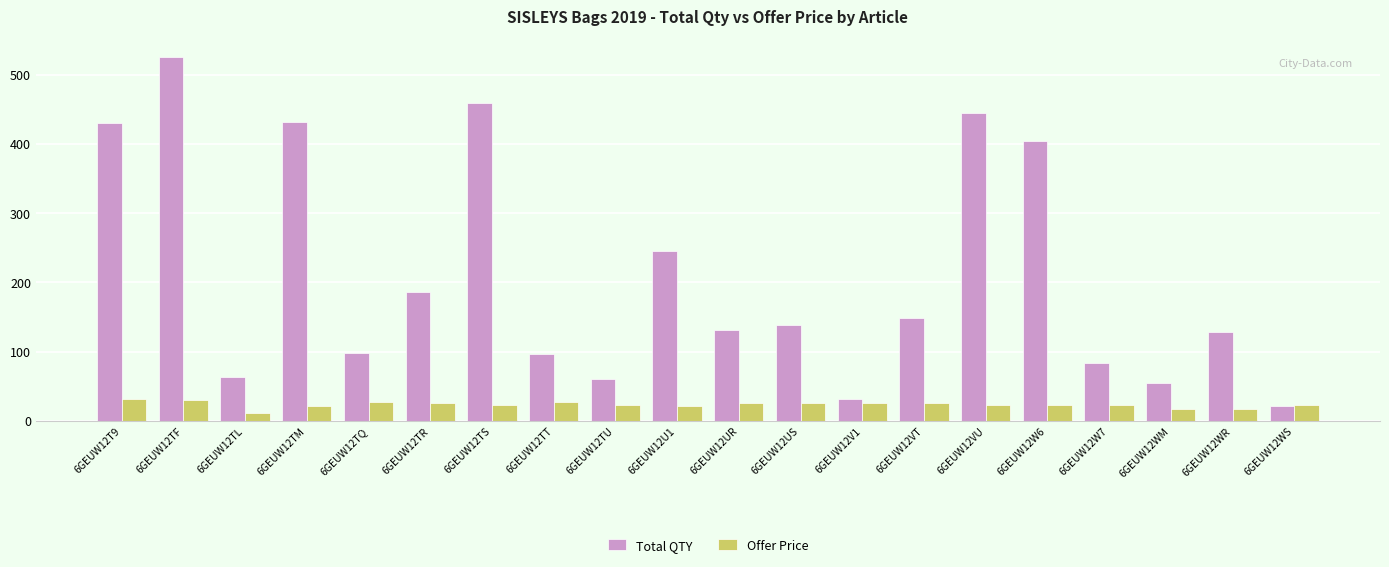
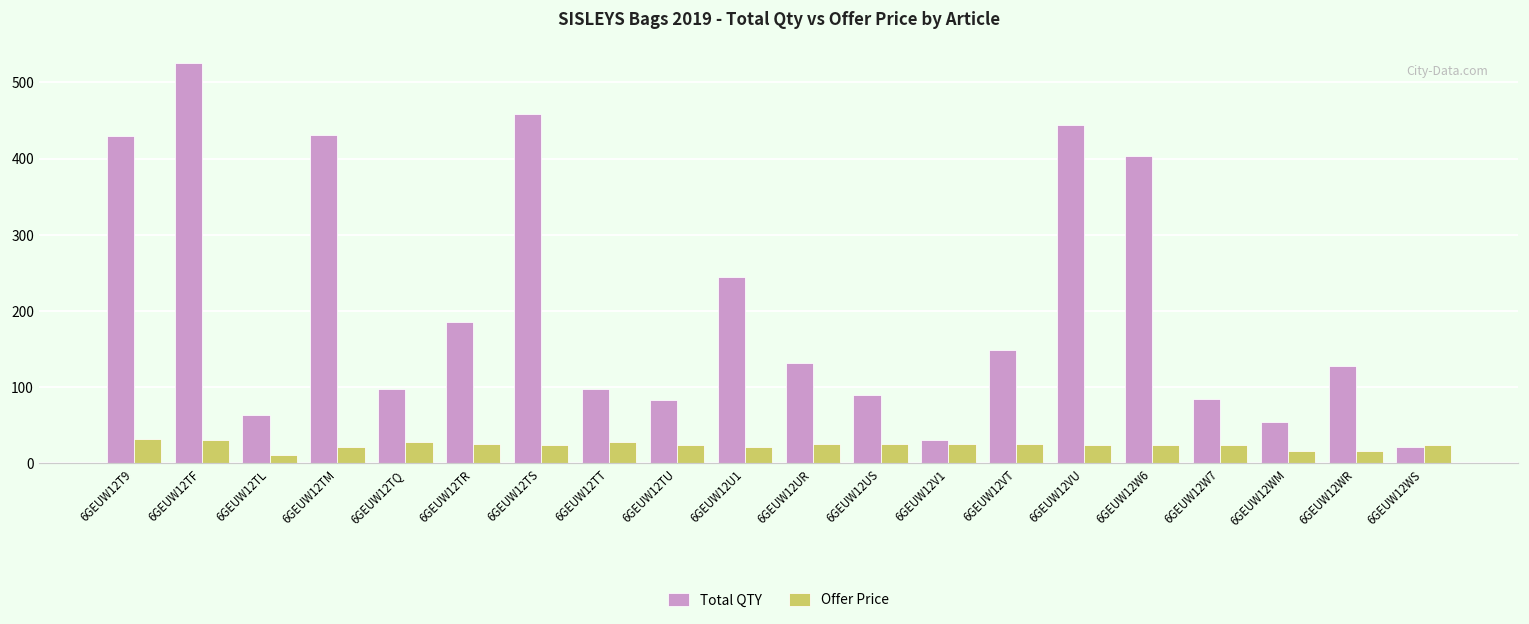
Total QTY, 6GEUW12TU: 60 -> 80
Total QTY, 6GEUW12US: 140 -> 90
